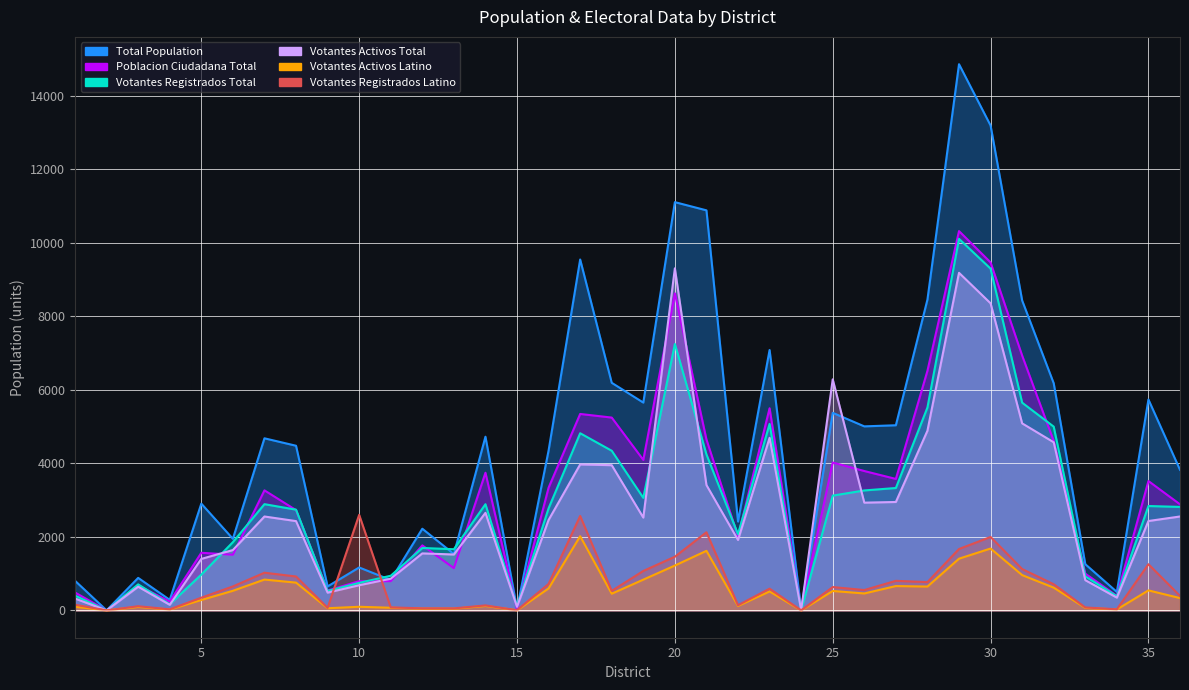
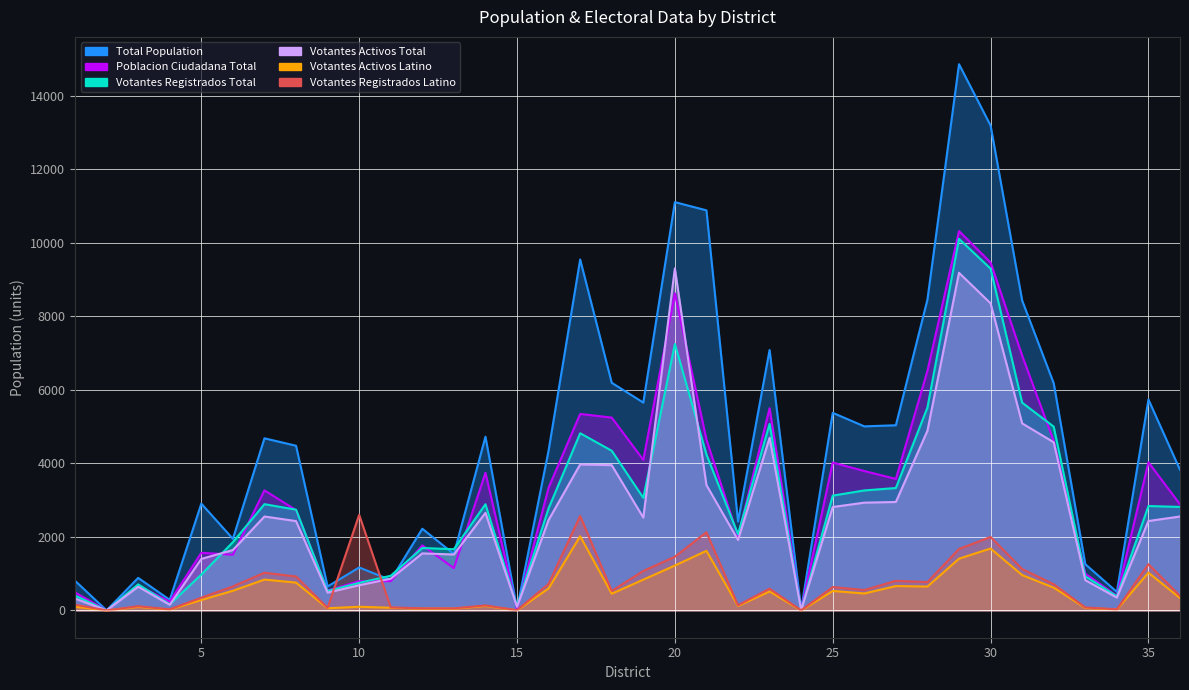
Votantes Activos Total, 25: 6300 -> 2800
Poblacion Ciudadana Total, 35: 3500 -> 4000
Votantes Activos Latino, 35: 500 -> 1000
